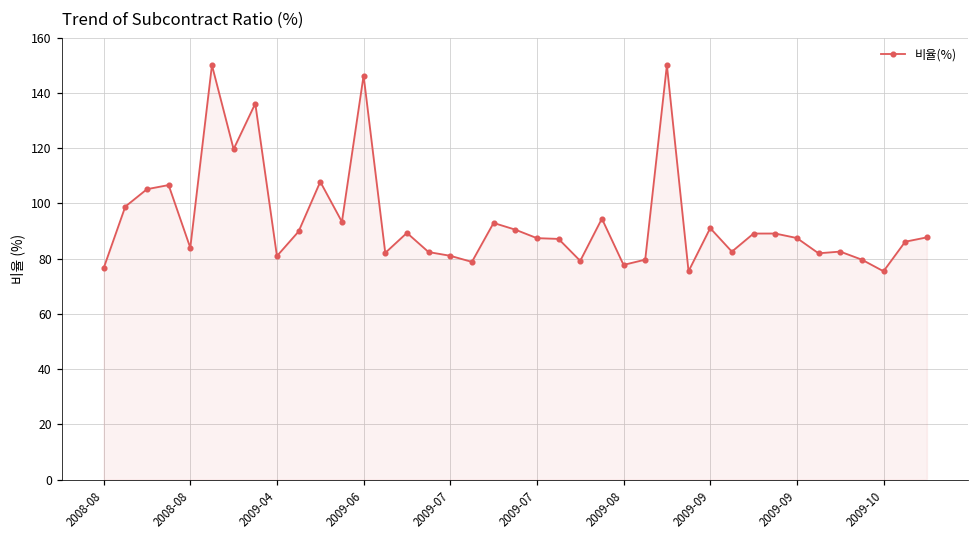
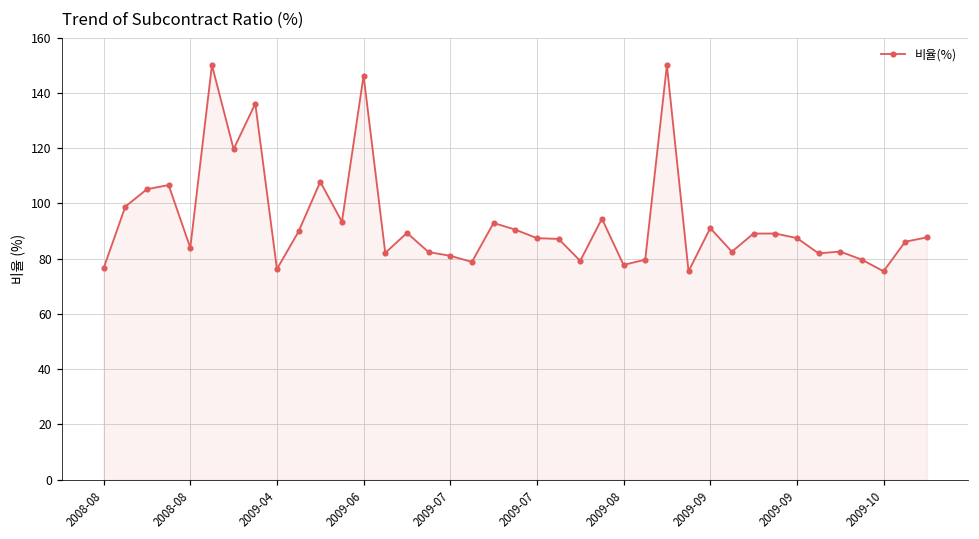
2009-04: 81 -> 76
